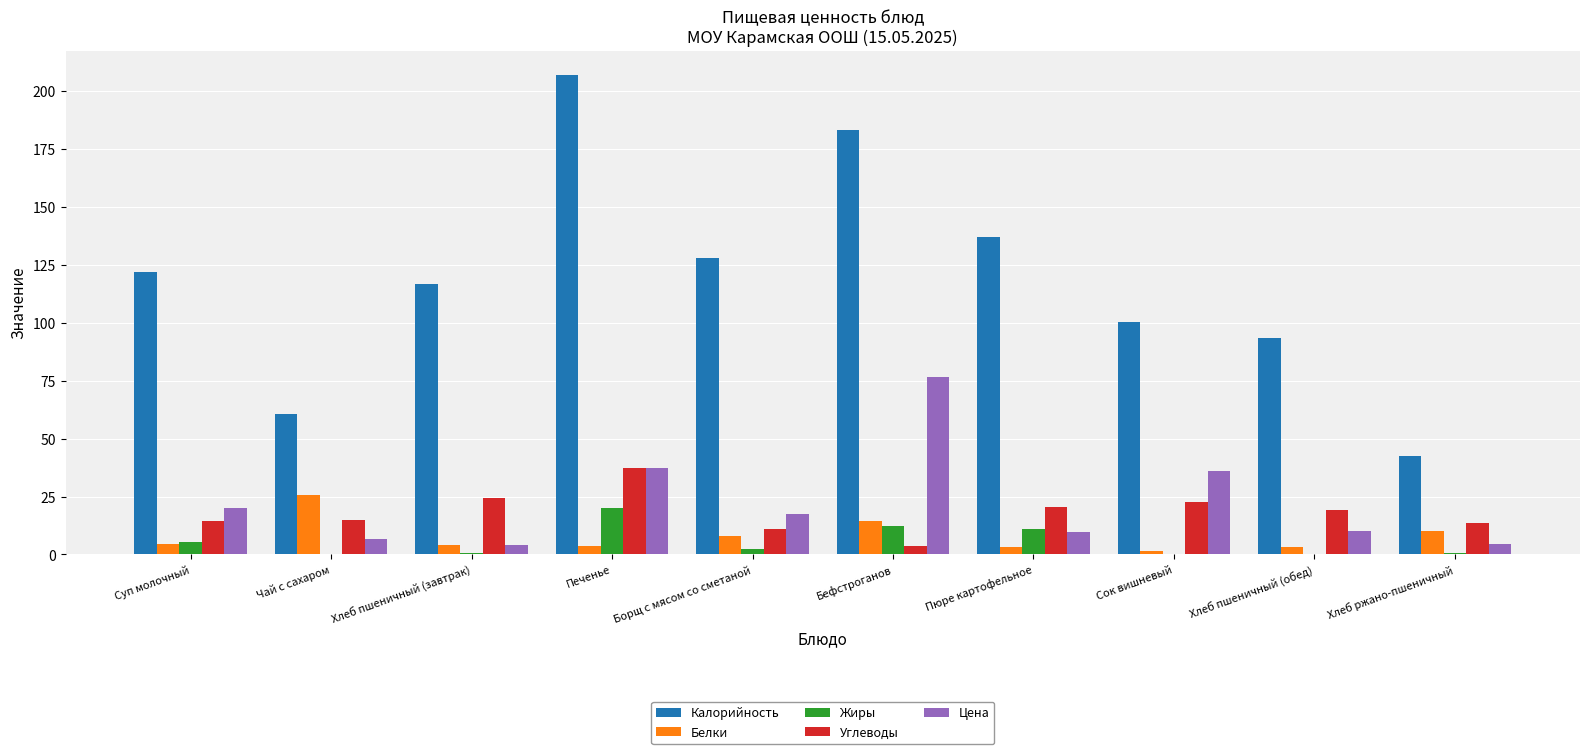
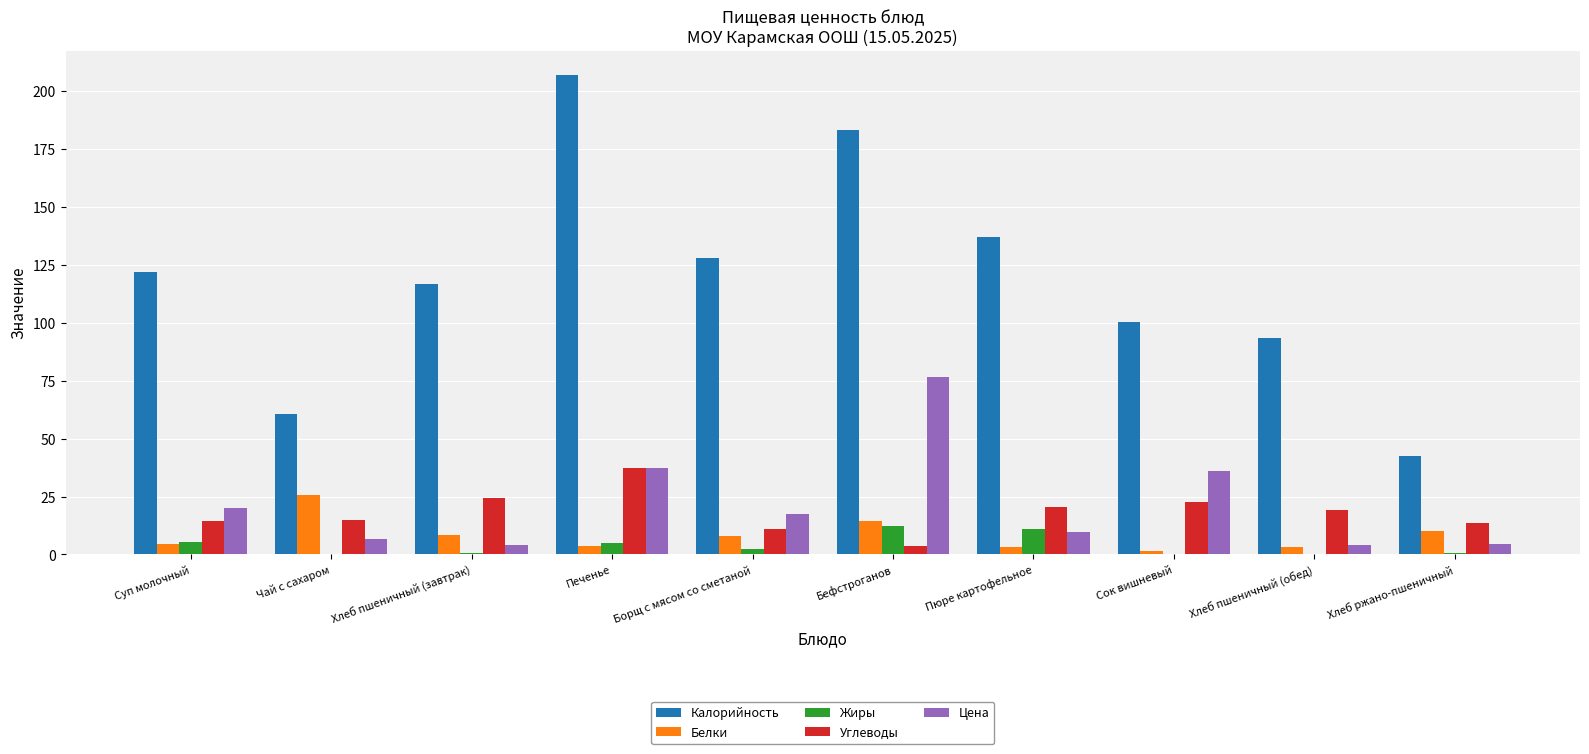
Белки, Хлеб пшеничный (завтрак): 4 -> 8
Жиры, Печенье: 20 -> 5
Цена, Хлеб пшеничный (обед): 10 -> 4
